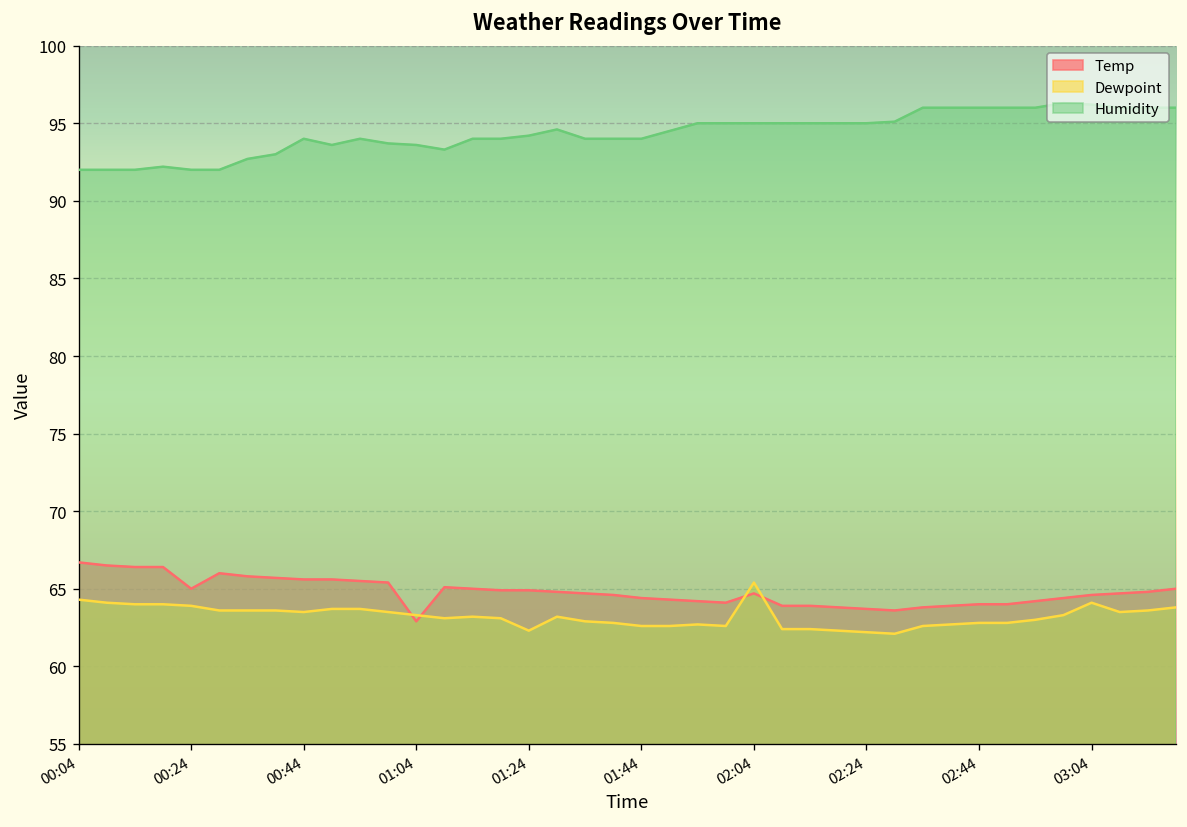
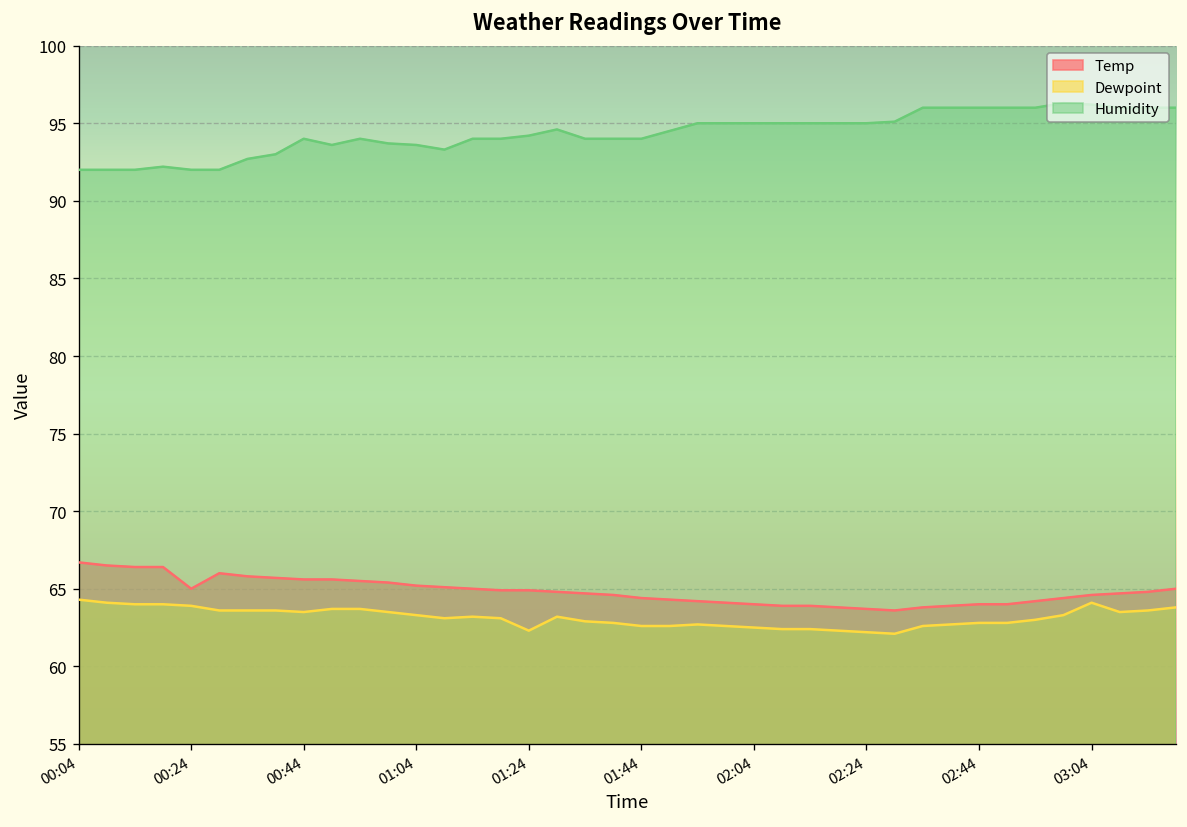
Temp, 01:04: 62.9 -> 65.2
Temp, 02:04: 64.7 -> 64.0
Dewpoint, 02:04: 65.4 -> 62.5
